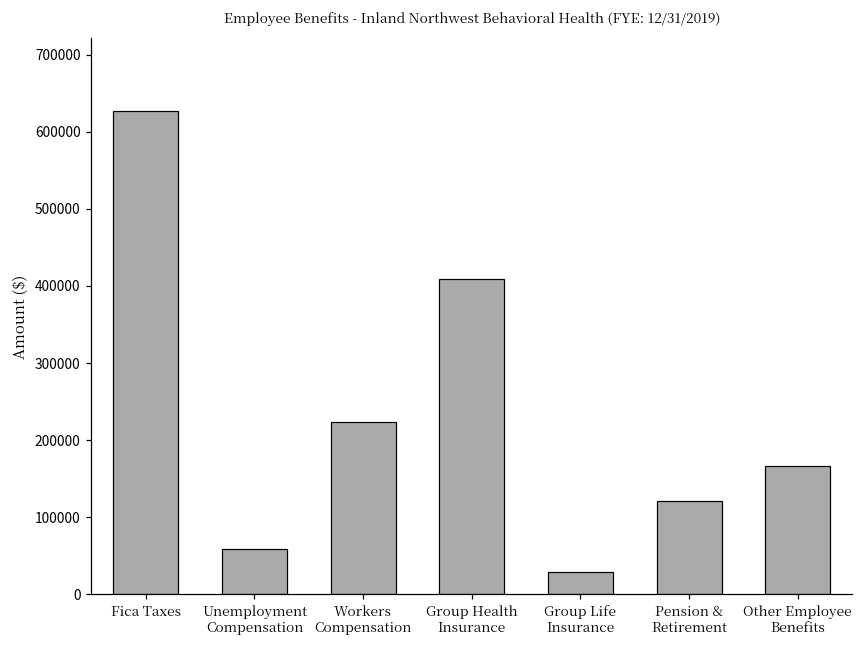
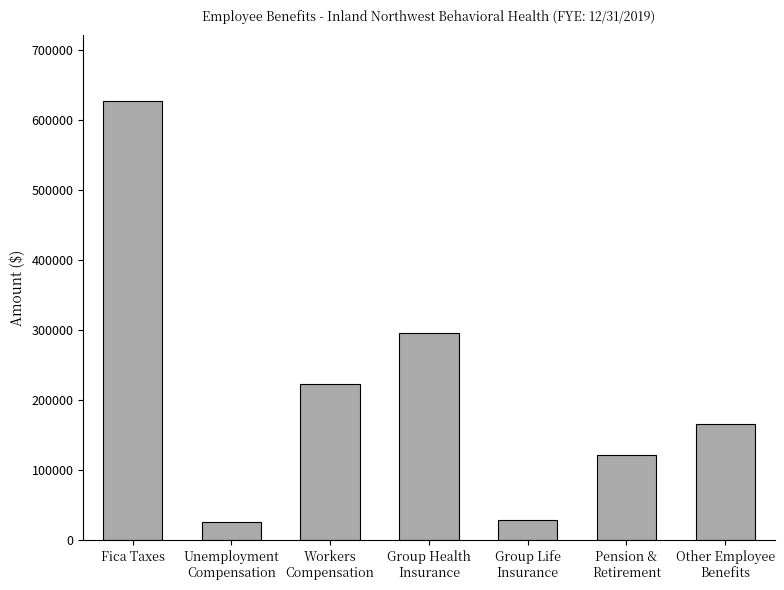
Unemployment Compensation: 60000 -> 30000
Group Health Insurance: 410000 -> 300000
